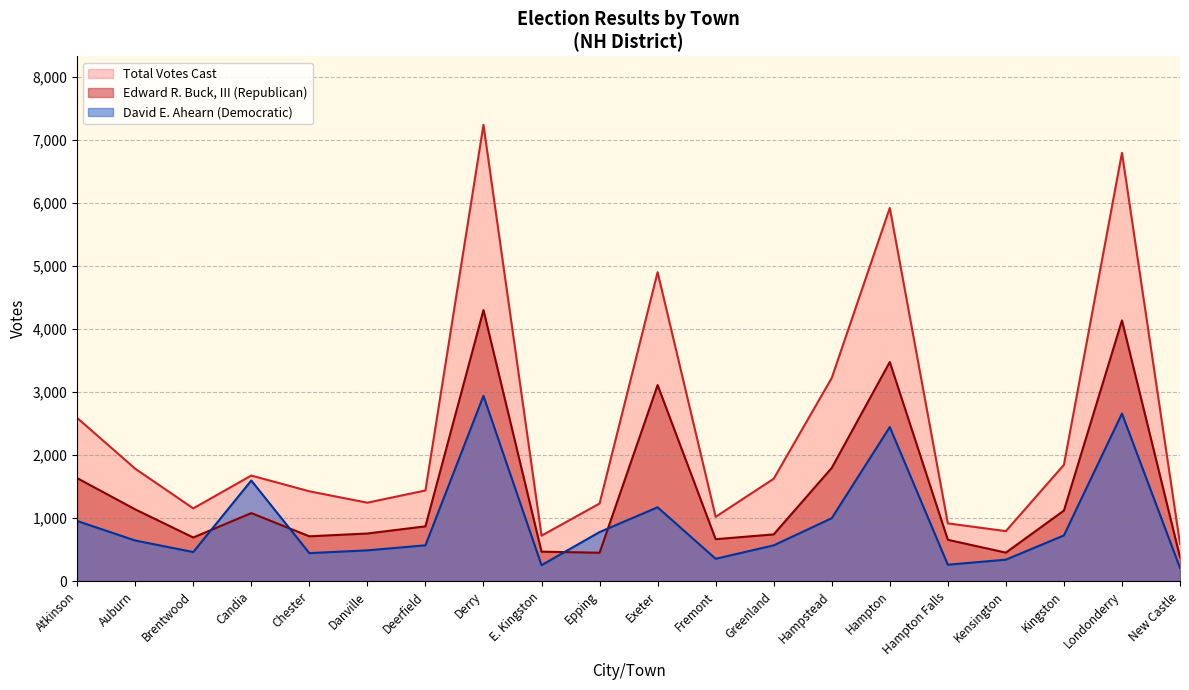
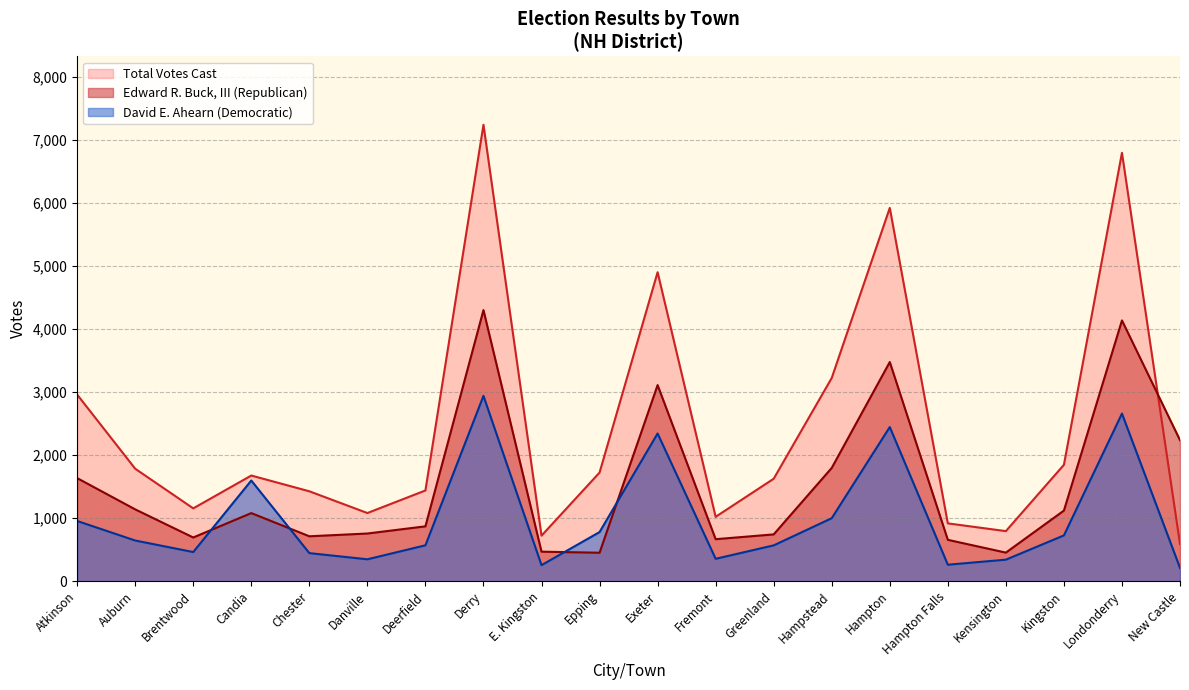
Total Votes Cast, Atkinson: 2,600 -> 3,000
Total Votes Cast, Danville: 1,200 -> 1,100
David E. Ahearn (Democratic), Danville: 500 -> 300
Total Votes Cast, Epping: 1,200 -> 1,700
David E. Ahearn (Democratic), Exeter: 1,200 -> 2,300
Edward R. Buck, III (Republican), New Castle: 400 -> 2,200
